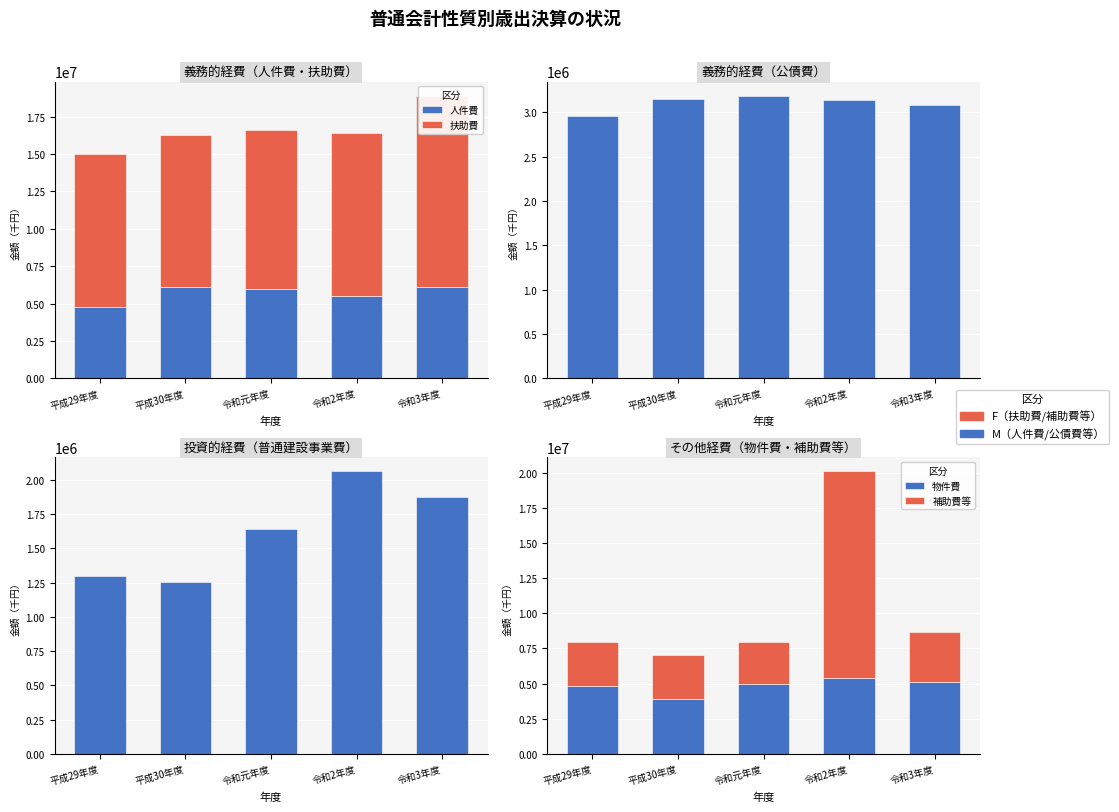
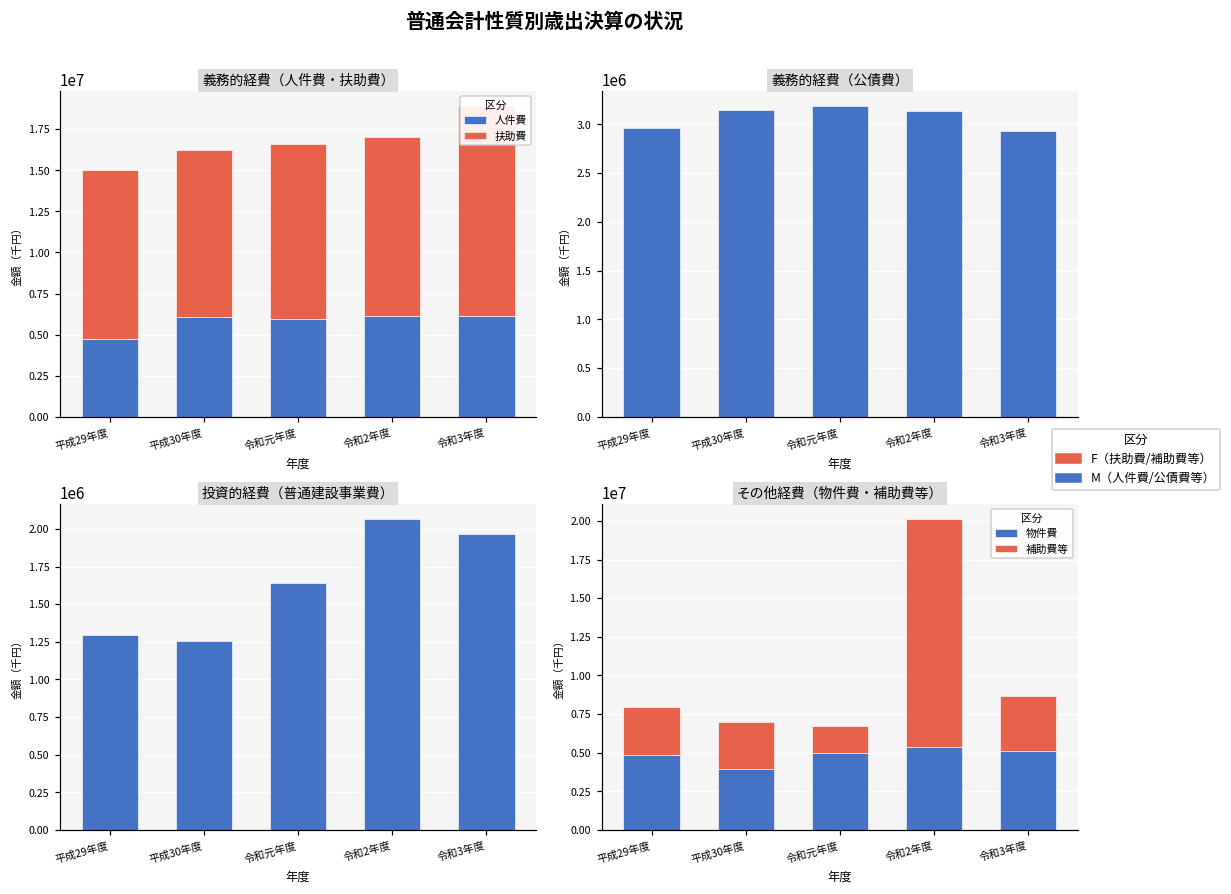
義務的経費（人件費・扶助費）, 人件費, 令和2年度: 5500000 -> 6100000
義務的経費（公債費）, 令和3年度: 3100000 -> 2900000
投資的経費（普通建設事業費）, 令和3年度: 1870000 -> 1970000
その他経費（物件費・補助費等）, 補助費等, 令和元年度: 3000000 -> 1700000
